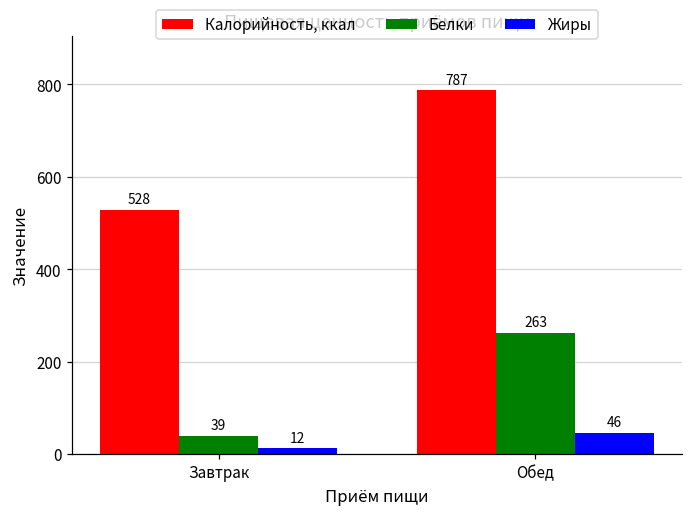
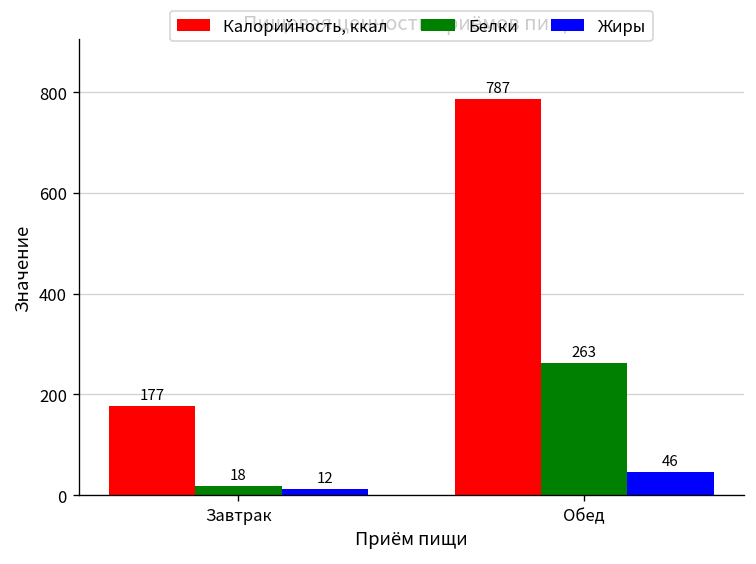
Калорийность, ккал, Завтрак: 528 -> 177
Белки, Завтрак: 39 -> 18
